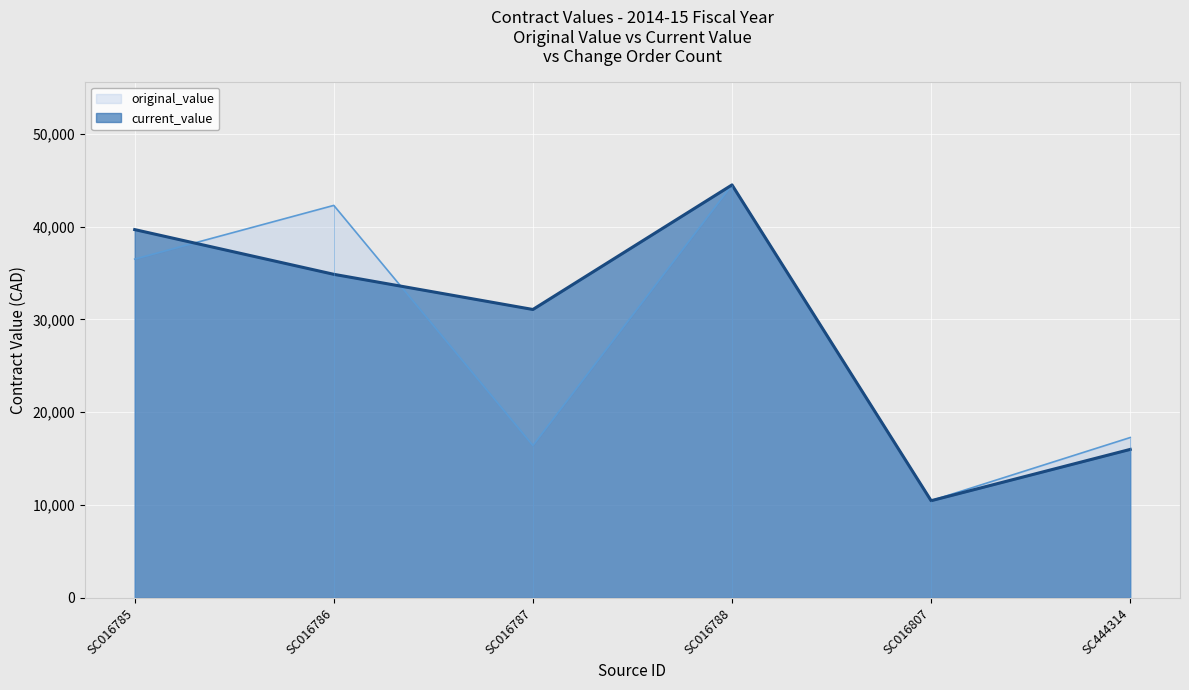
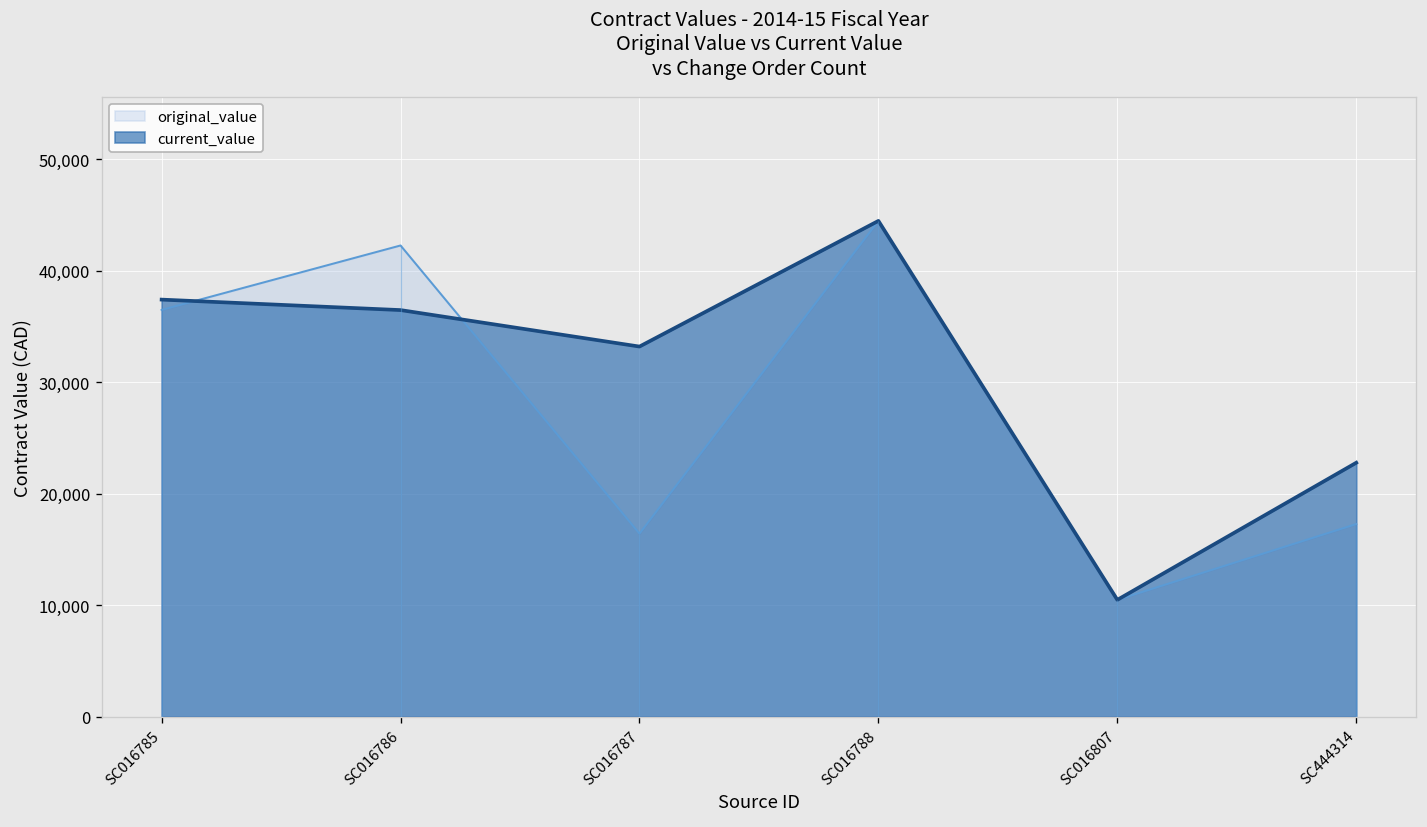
current_value, SC016785: 40,000 -> 37,000
current_value, SC016786: 35,000 -> 36,000
current_value, SC016787: 31,000 -> 33,000
current_value, SC444314: 16,000 -> 23,000
